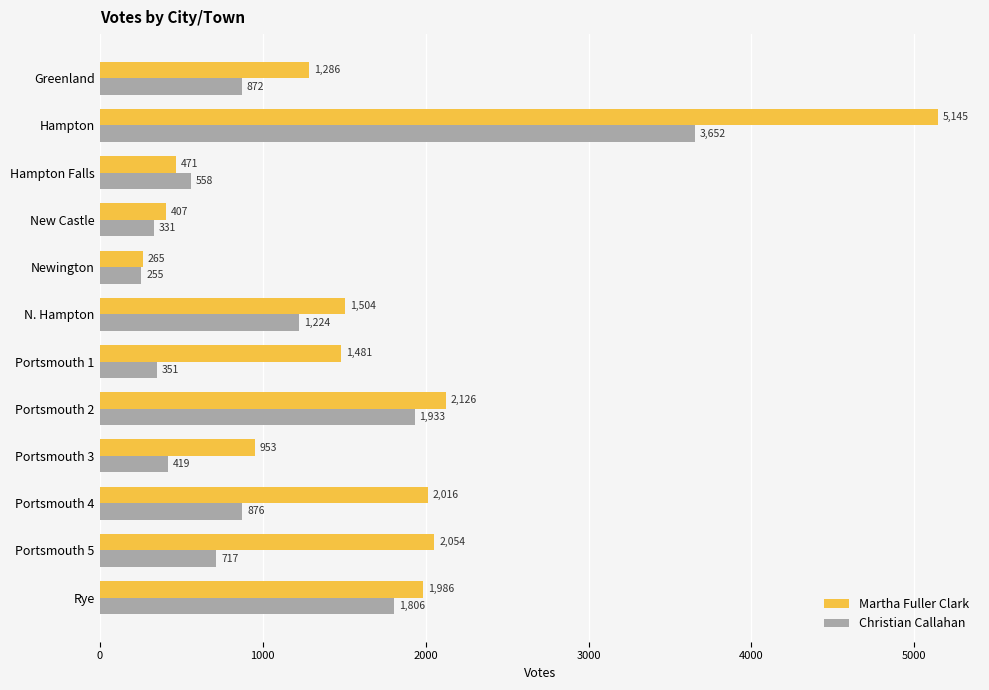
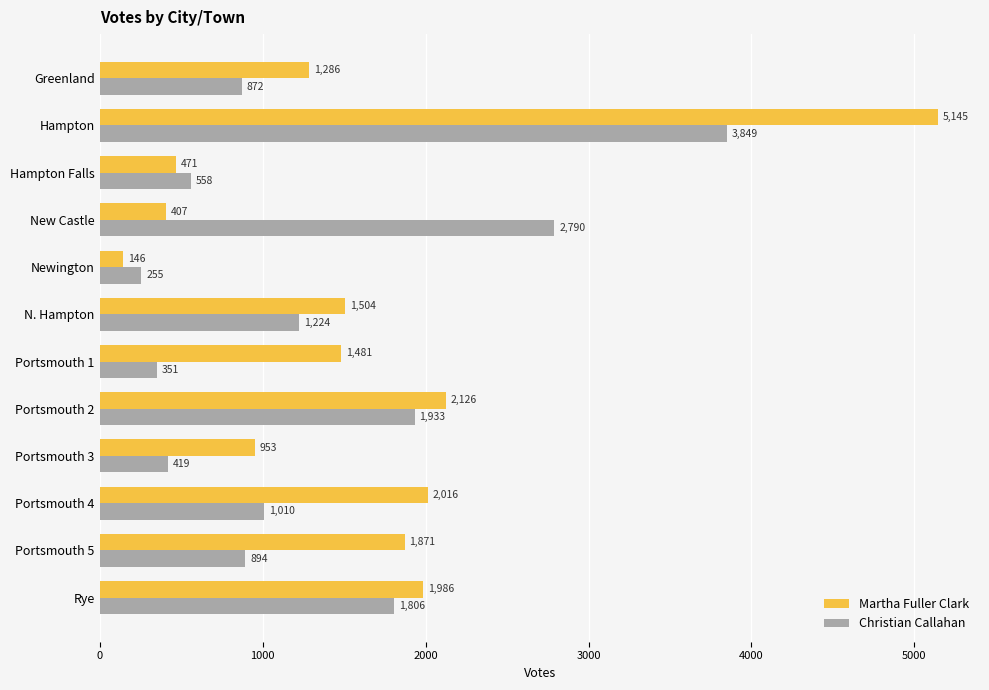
Christian Callahan, Hampton: 3,652 -> 3,849
Christian Callahan, New Castle: 331 -> 2,790
Martha Fuller Clark, Newington: 265 -> 146
Christian Callahan, Portsmouth 4: 876 -> 1,010
Martha Fuller Clark, Portsmouth 5: 2,054 -> 1,871
Christian Callahan, Portsmouth 5: 717 -> 894
